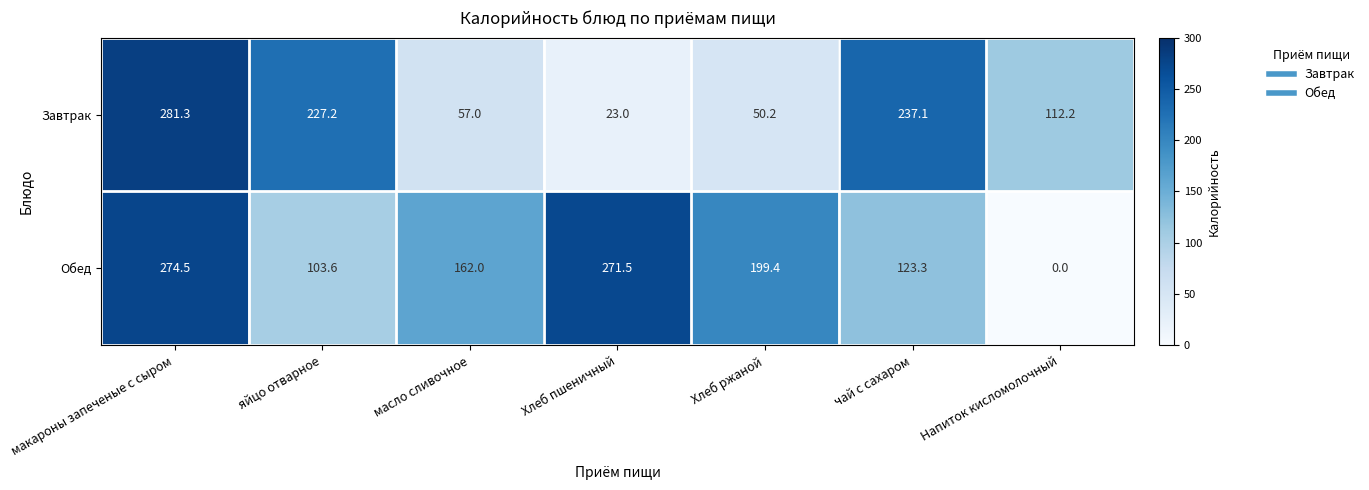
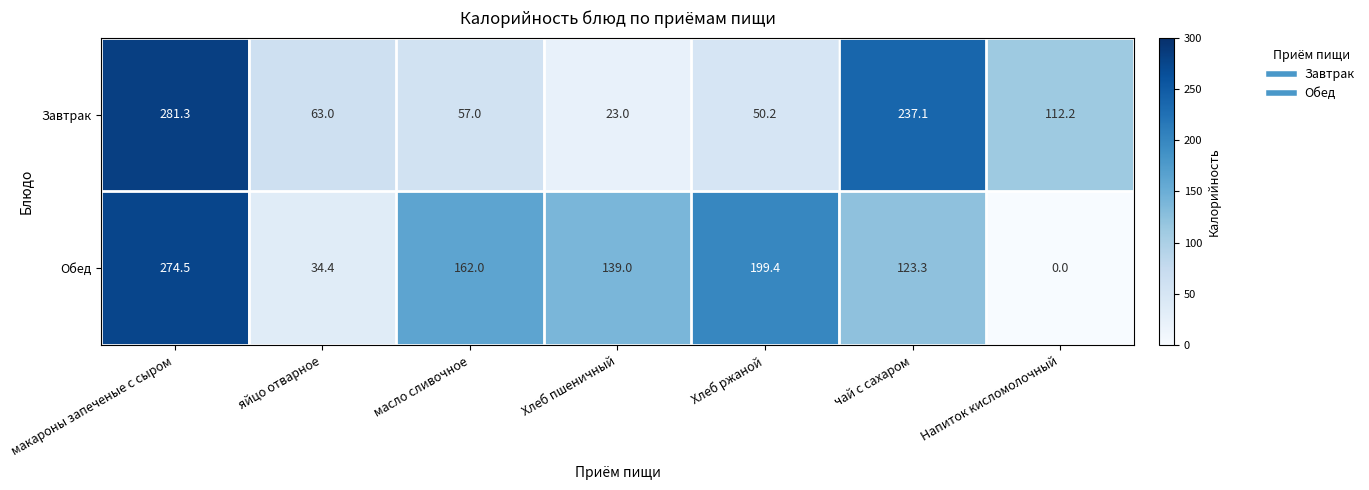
Завтрак, яйцо отварное: 227.2 -> 63.0
Обед, яйцо отварное: 103.6 -> 34.4
Обед, Хлеб пшеничный: 271.5 -> 139.0
